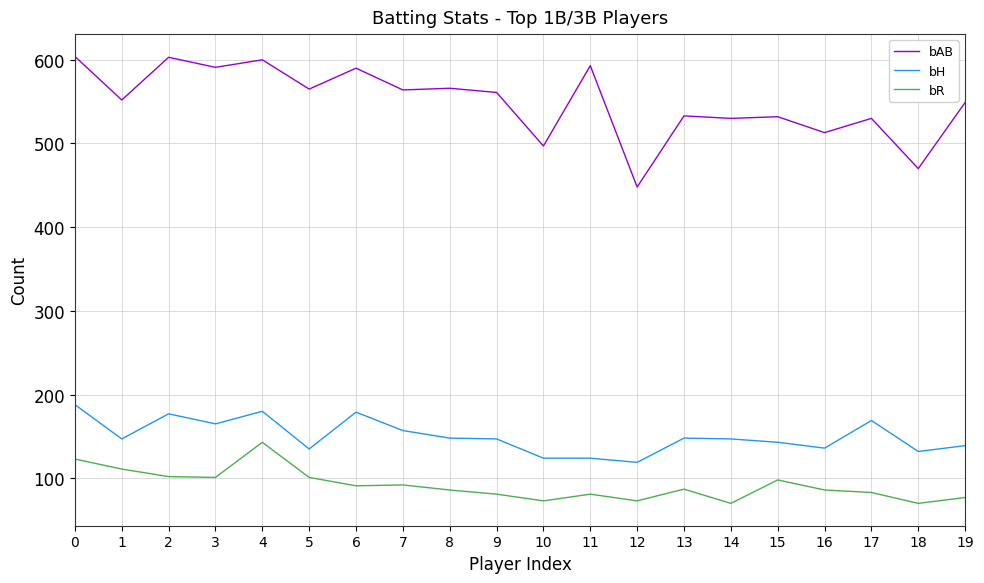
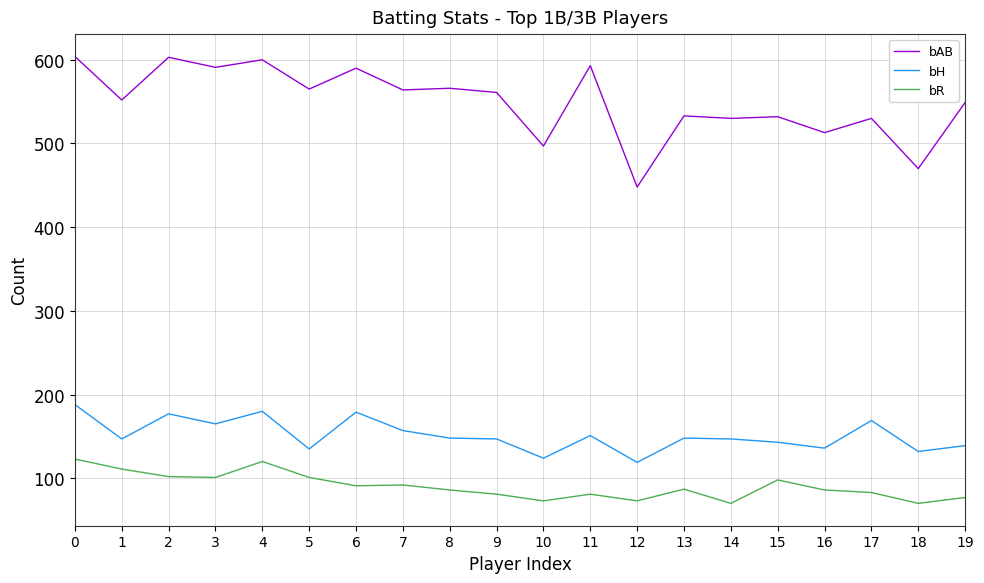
bR, 4: 140 -> 120
bH, 11: 120 -> 150
